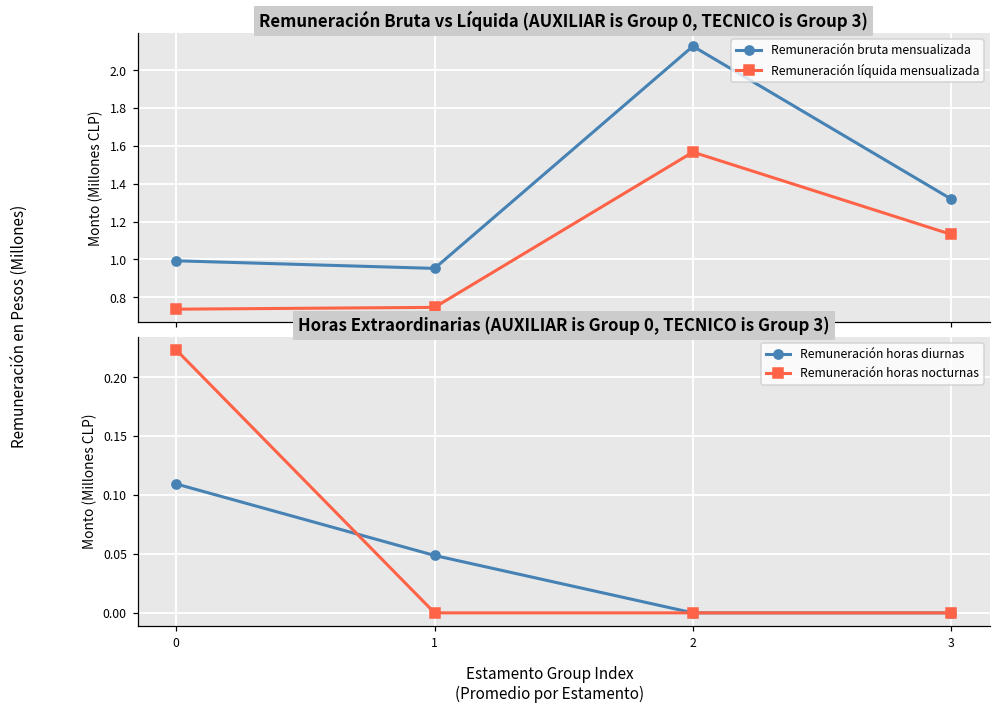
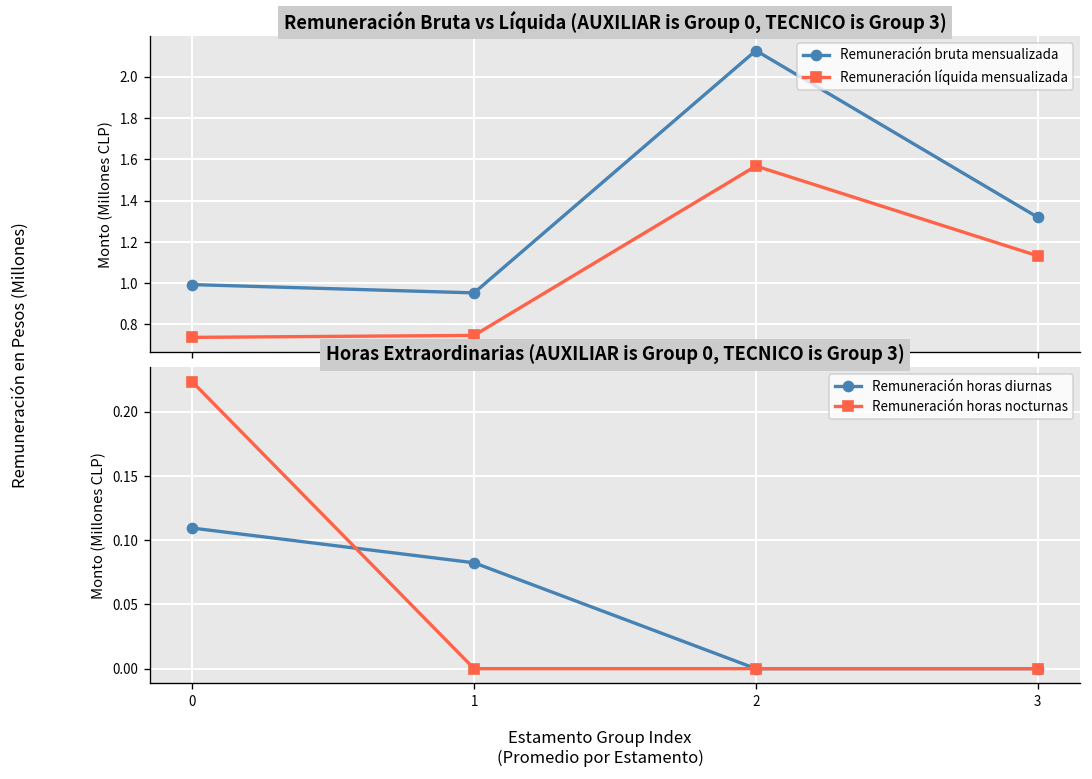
Horas Extraordinarias (AUXILIAR is Group 0, TECNICO is Group 3), Remuneración horas diurnas, 1: 0.049 -> 0.082
